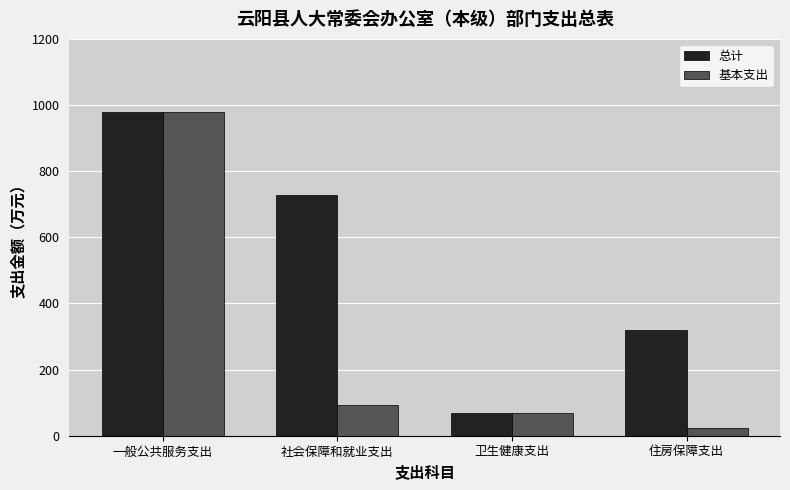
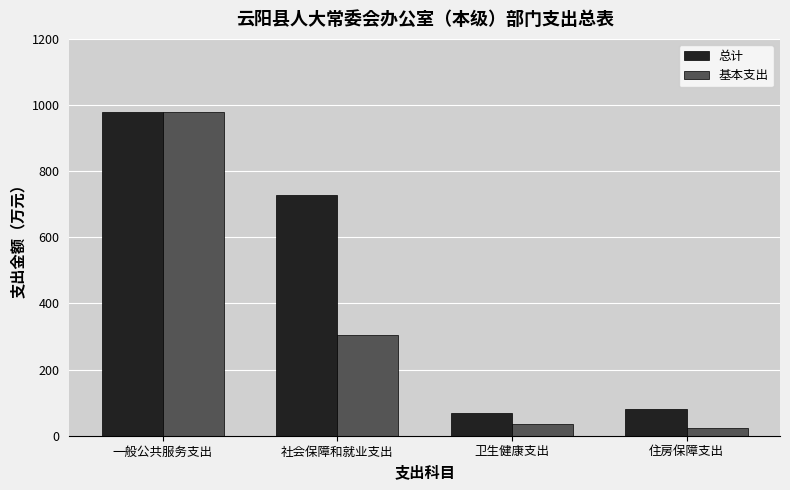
基本支出, 社会保障和就业支出: 90 -> 300
基本支出, 卫生健康支出: 70 -> 30
总计, 住房保障支出: 320 -> 80
